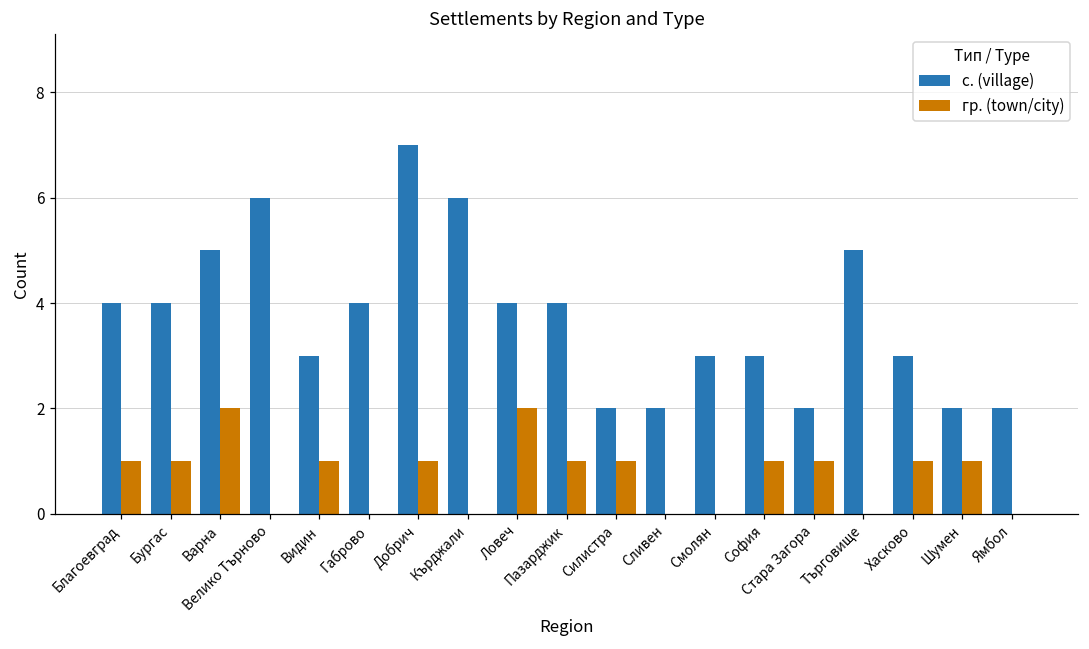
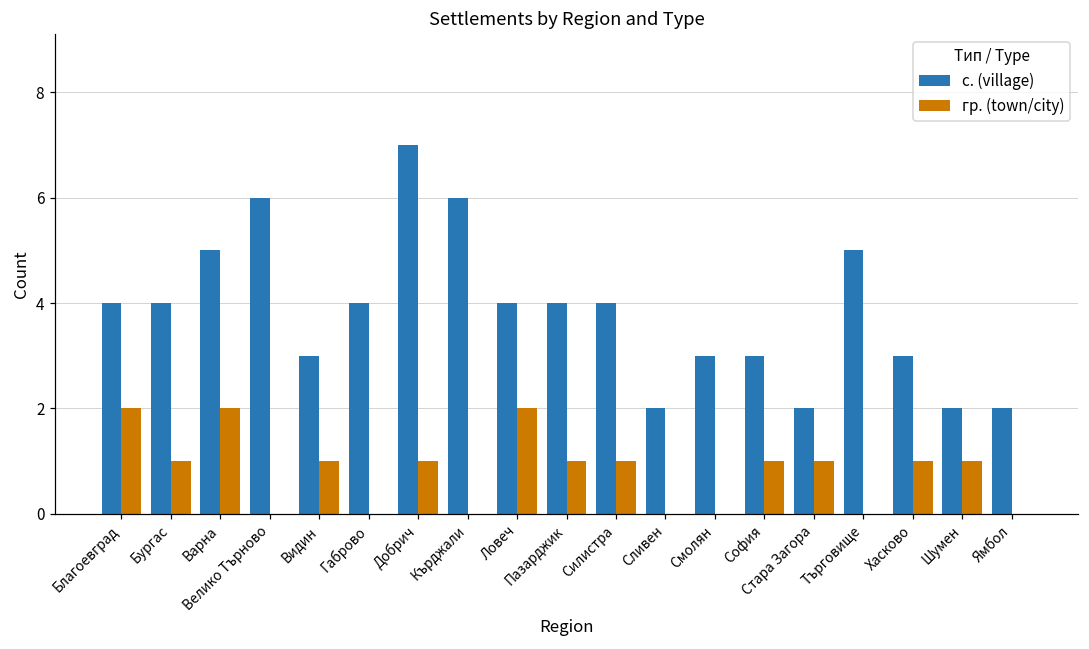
гр. (town/city), Благоевград: 1 -> 2
с. (village), Силистра: 2 -> 4
